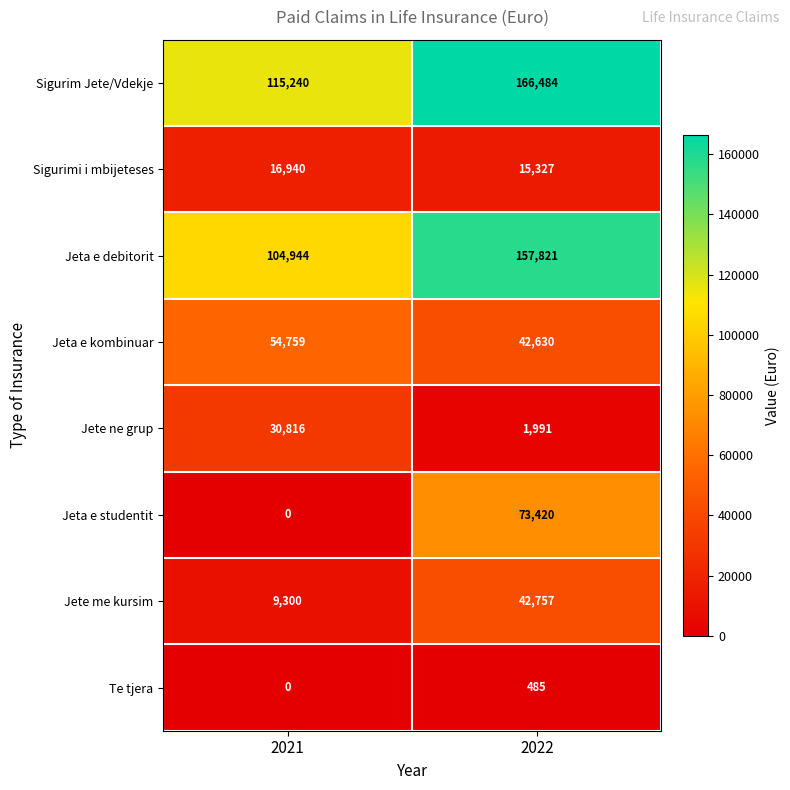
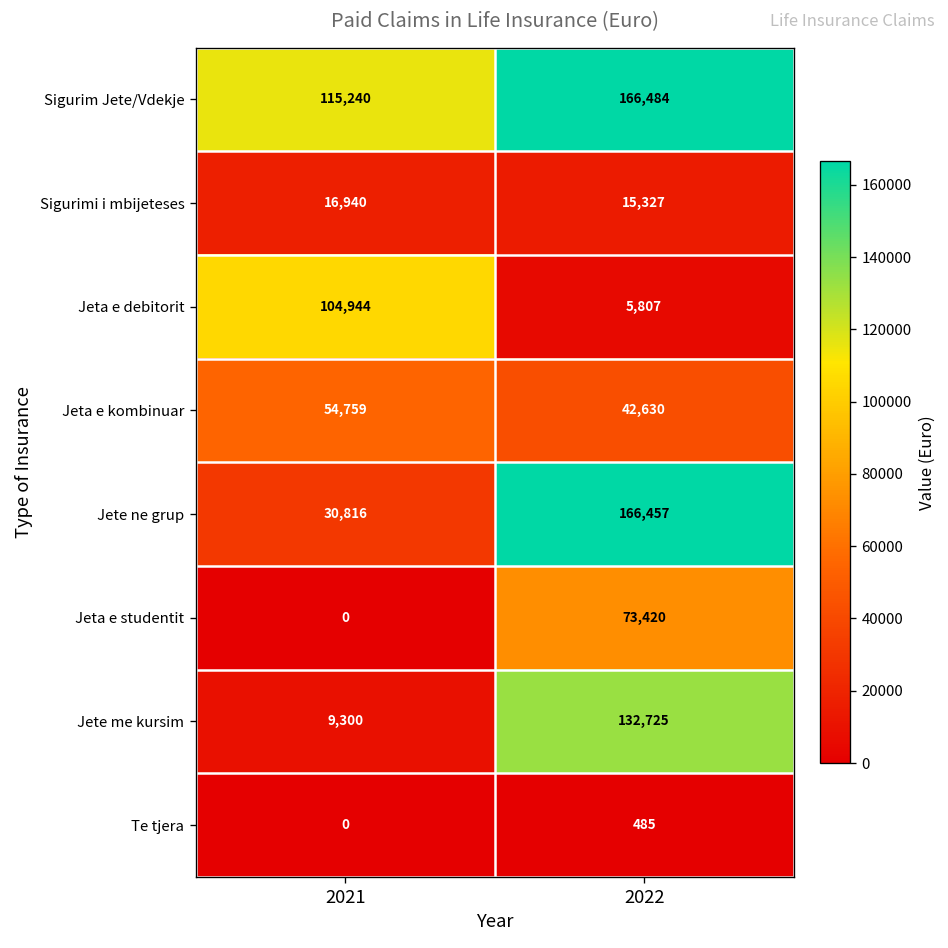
Jeta e debitorit, 2022: 157,821 -> 5,807
Jete ne grup, 2022: 1,991 -> 166,457
Jete me kursim, 2022: 42,757 -> 132,725
